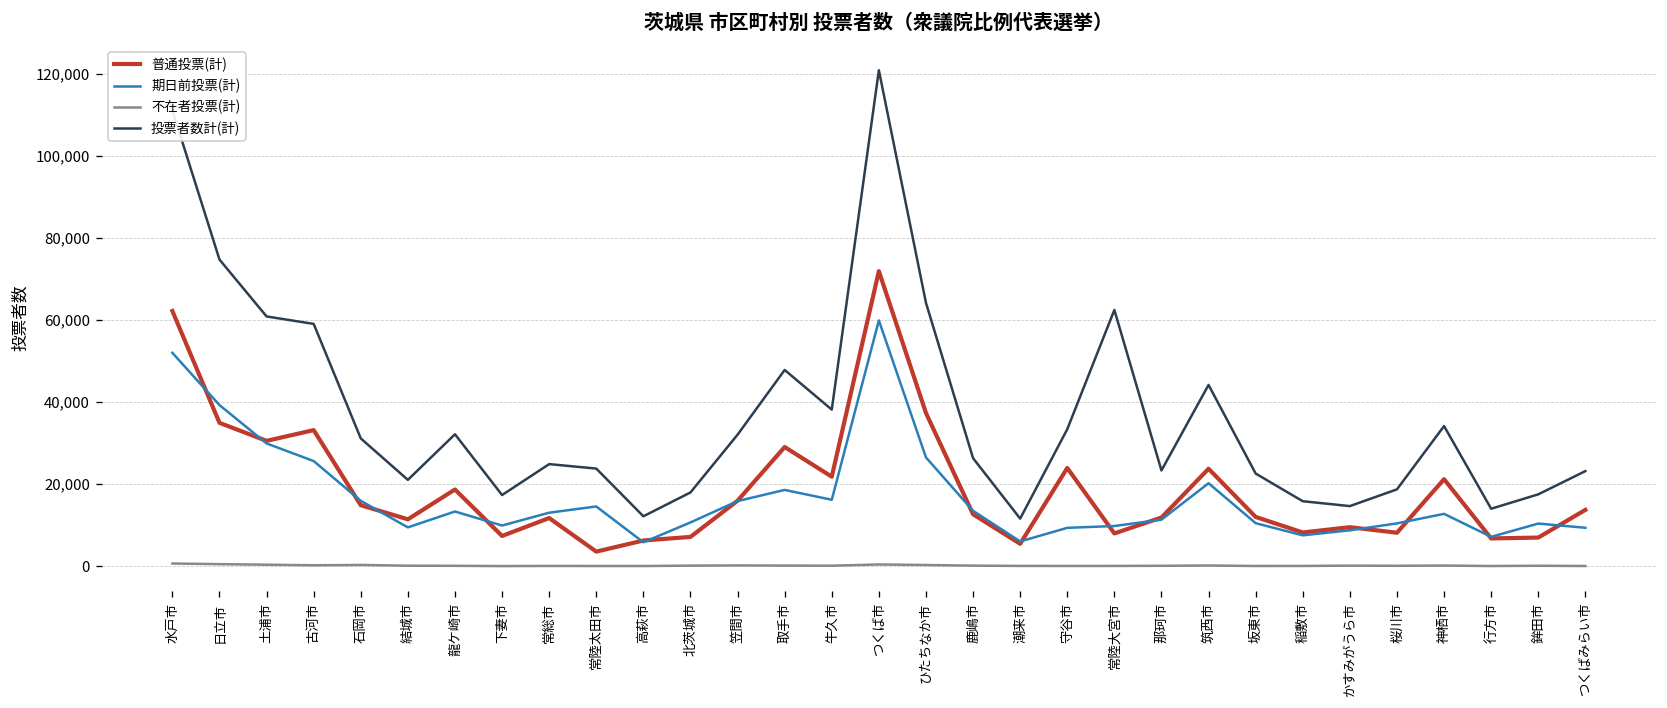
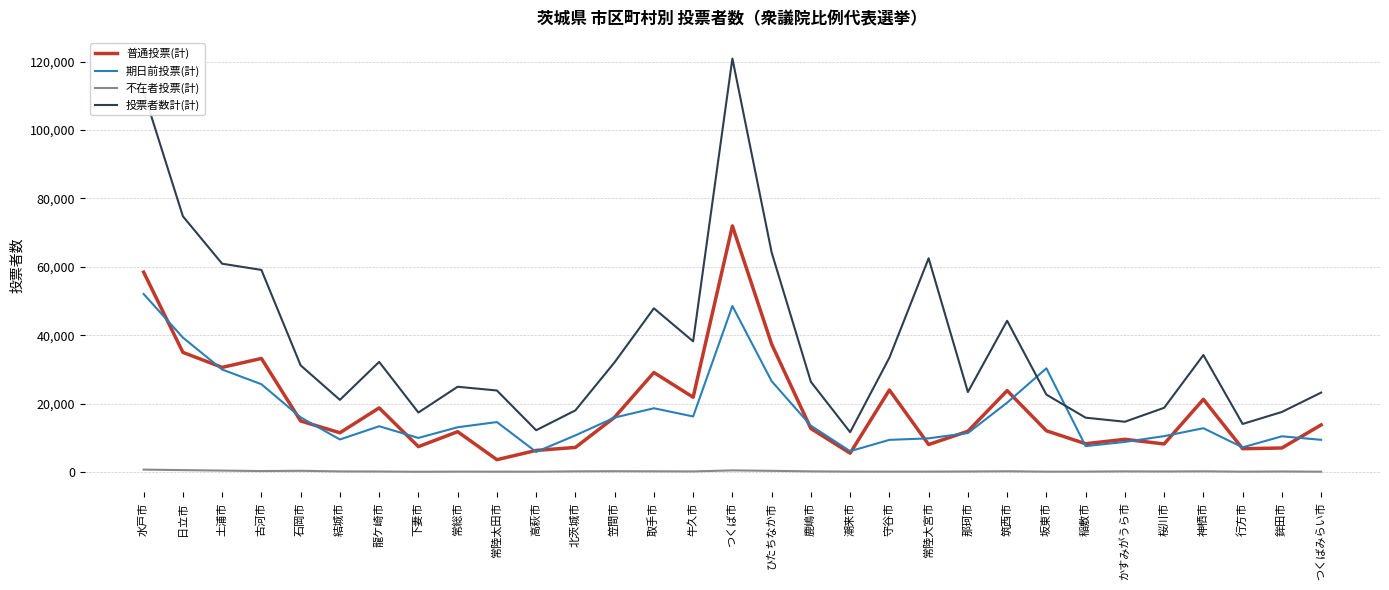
普通投票(計), 水戸市: 62,000 -> 58,000
期日前投票(計), つくば市: 60,000 -> 49,000
期日前投票(計), 坂東市: 11,000 -> 30,000
